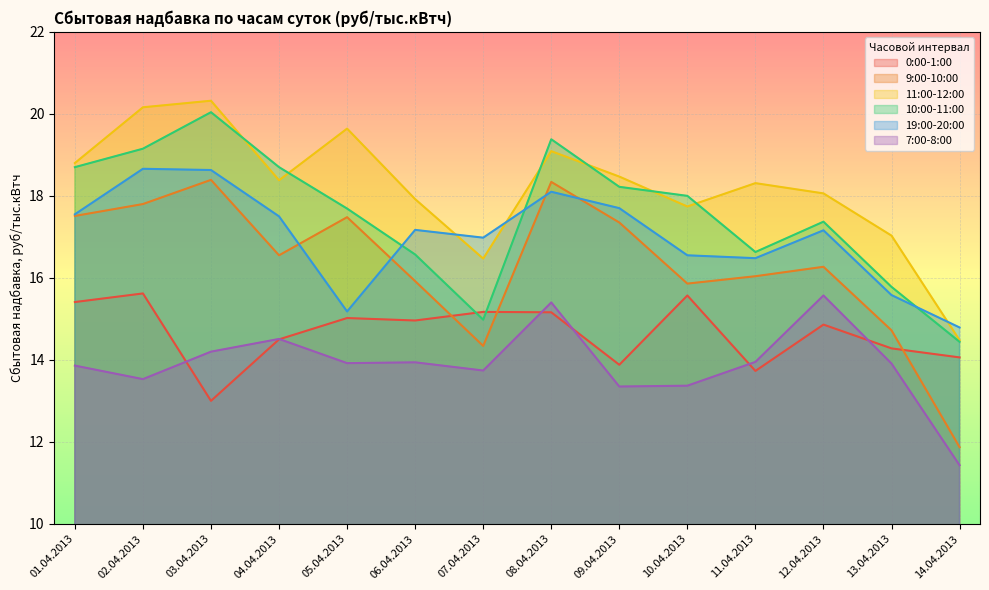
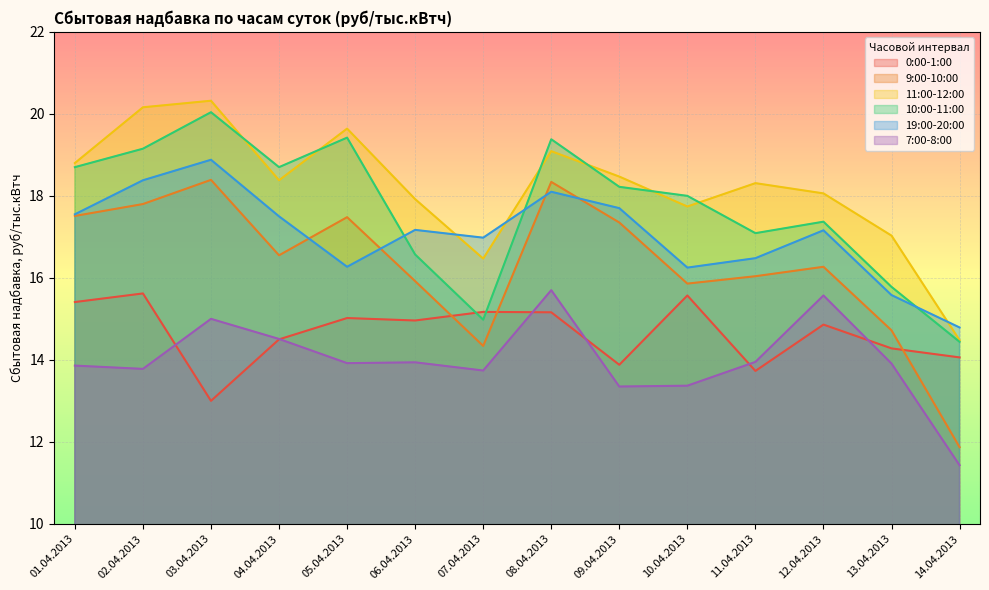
19:00-20:00, 02.04.2013: 18.7 -> 18.4
7:00-8:00, 02.04.2013: 13.5 -> 13.8
19:00-20:00, 03.04.2013: 18.6 -> 18.9
7:00-8:00, 03.04.2013: 14.2 -> 15.0
10:00-11:00, 05.04.2013: 17.7 -> 19.4
19:00-20:00, 05.04.2013: 15.2 -> 16.3
7:00-8:00, 08.04.2013: 15.4 -> 15.7
19:00-20:00, 10.04.2013: 16.6 -> 16.3
10:00-11:00, 11.04.2013: 16.6 -> 17.1
